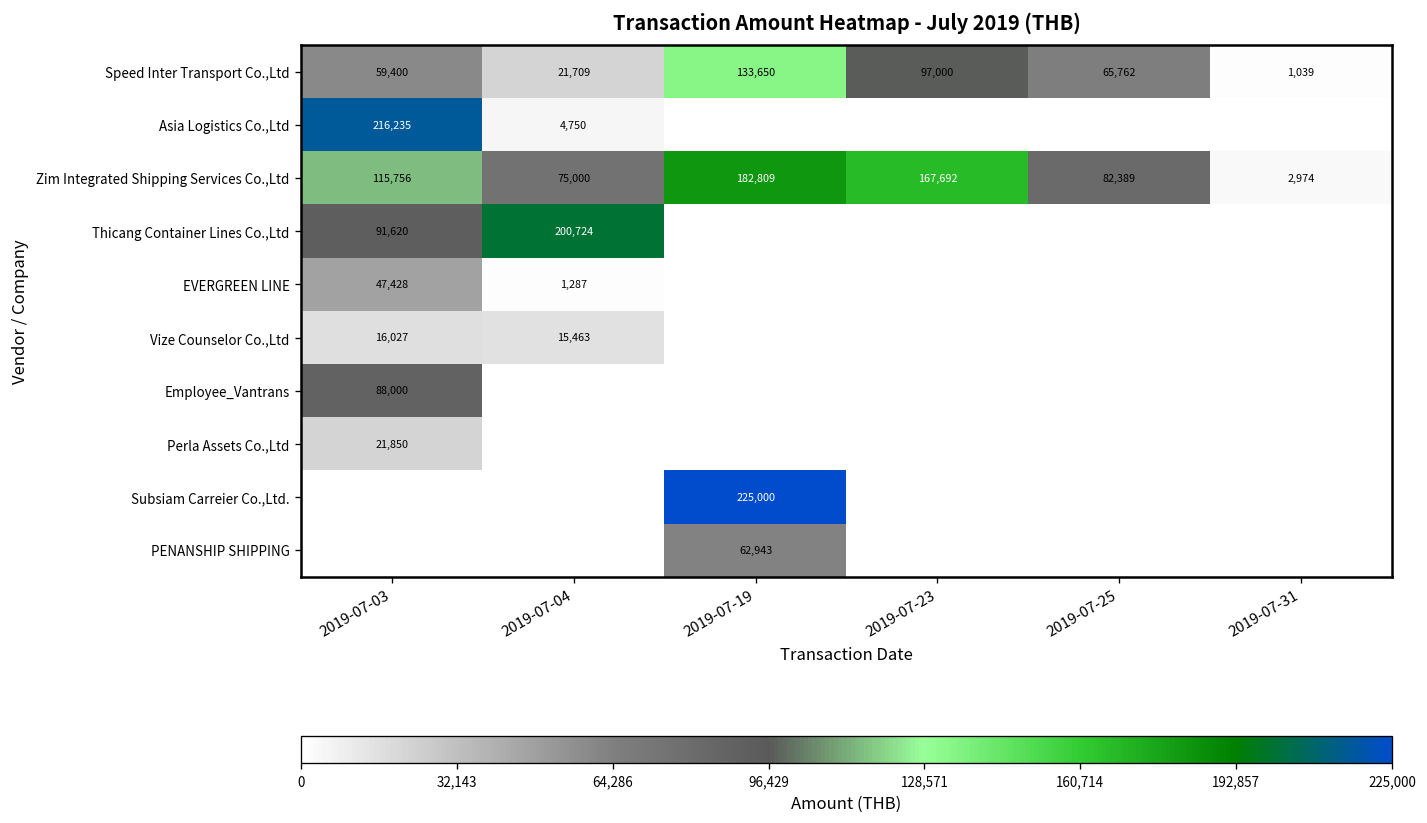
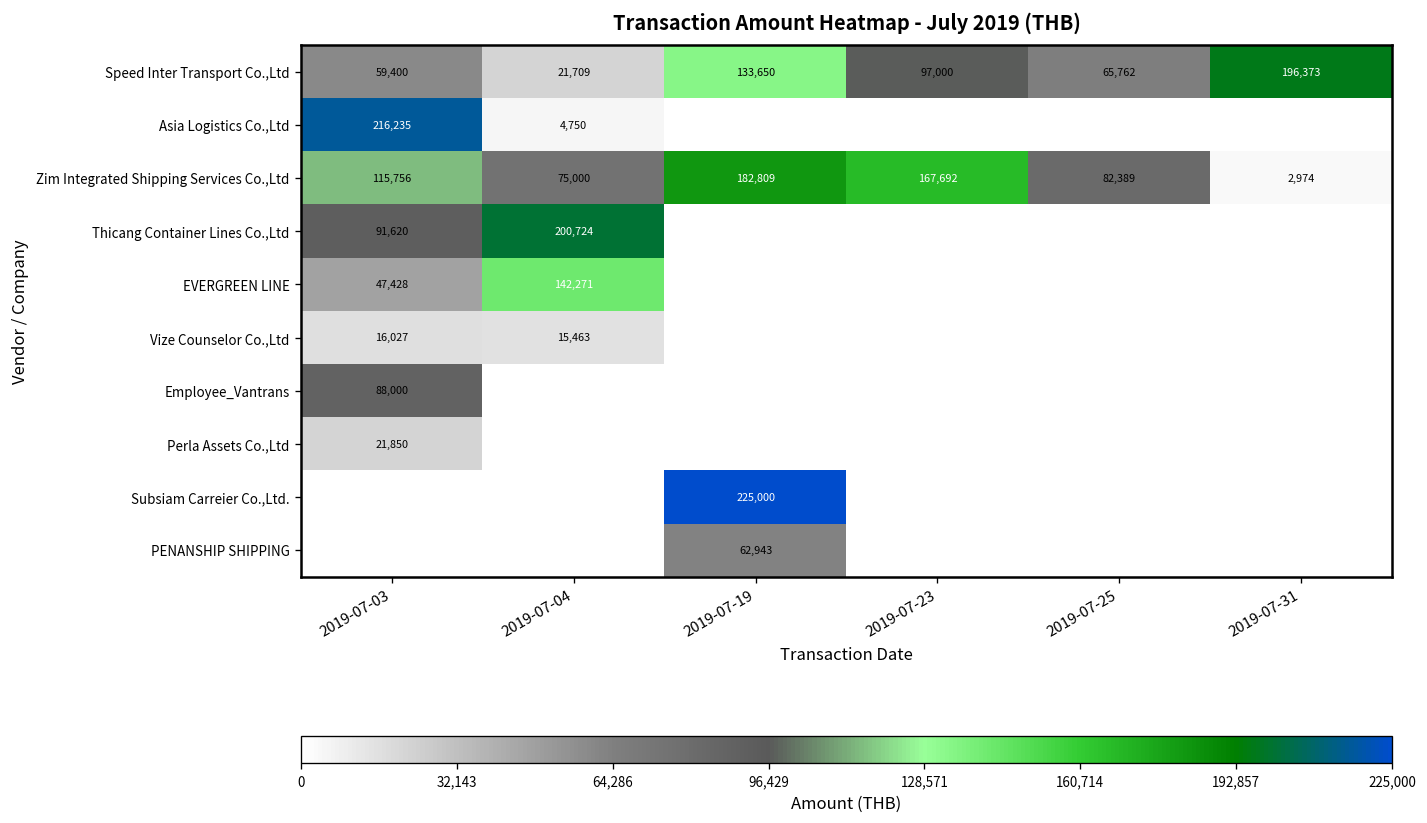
Speed Inter Transport Co.,Ltd, 2019-07-31: 1,039 -> 196,373
EVERGREEN LINE, 2019-07-04: 1,287 -> 142,271
